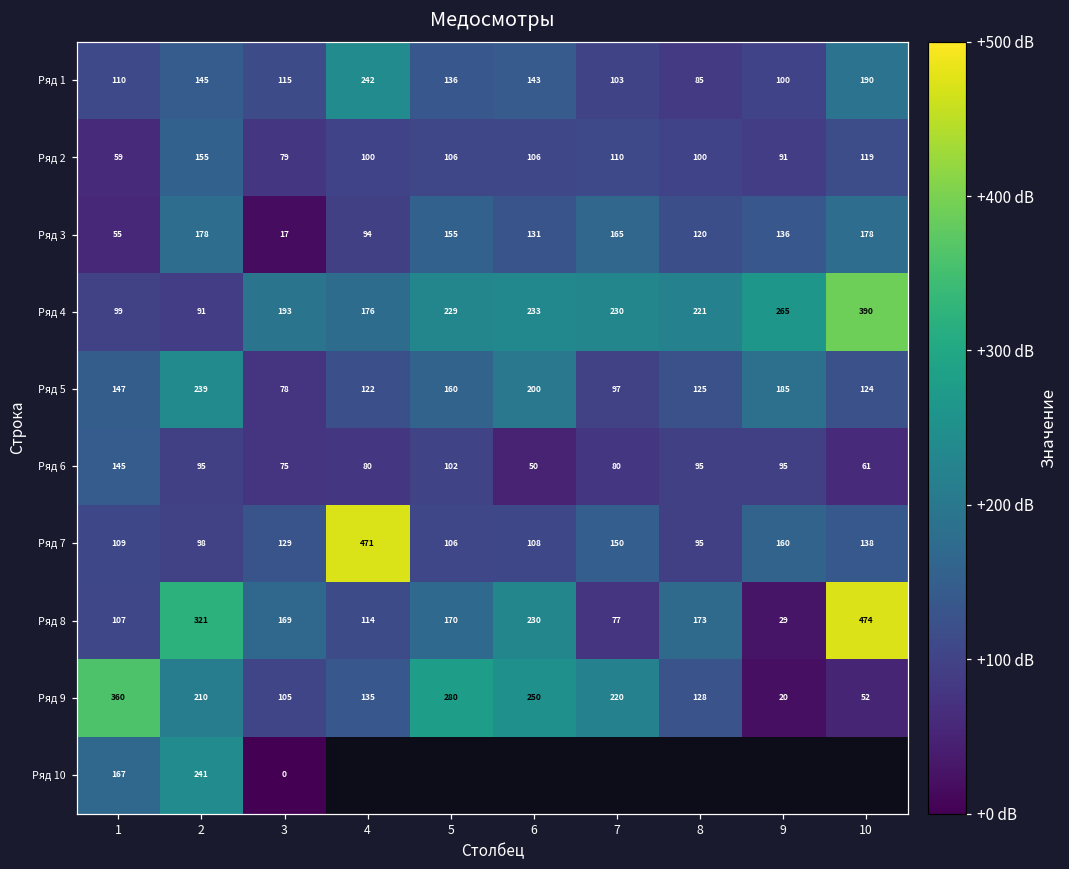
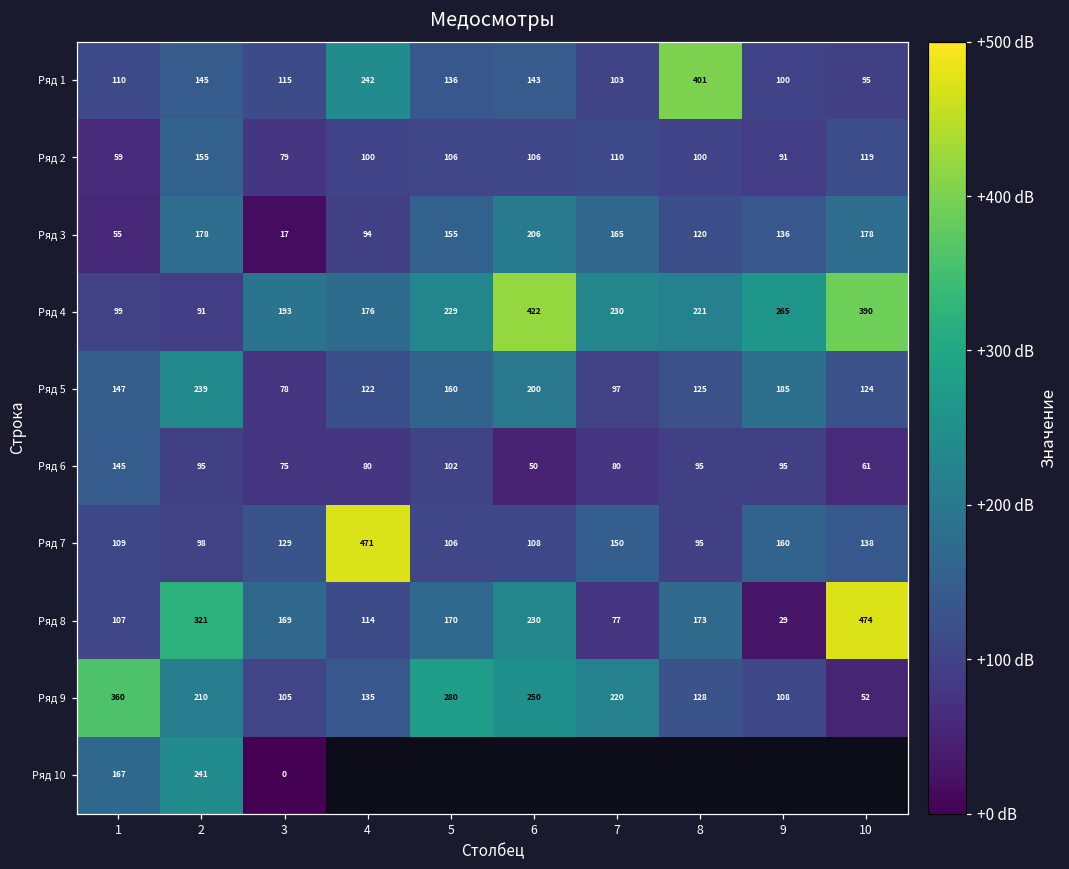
Ряд 1, 8: 85 -> 401
Ряд 1, 10: 190 -> 95
Ряд 3, 6: 131 -> 206
Ряд 4, 6: 233 -> 422
Ряд 9, 9: 20 -> 108
